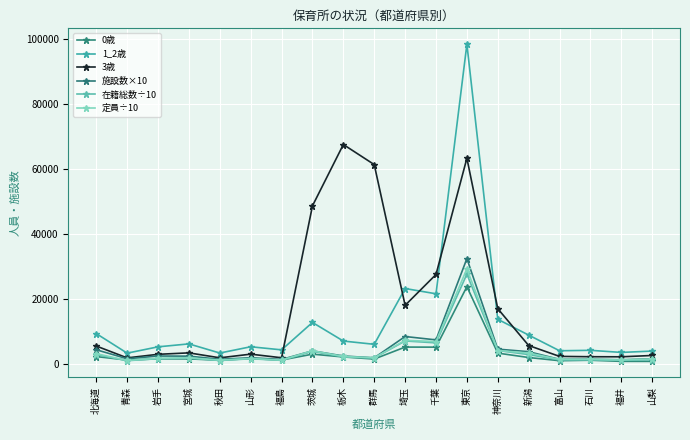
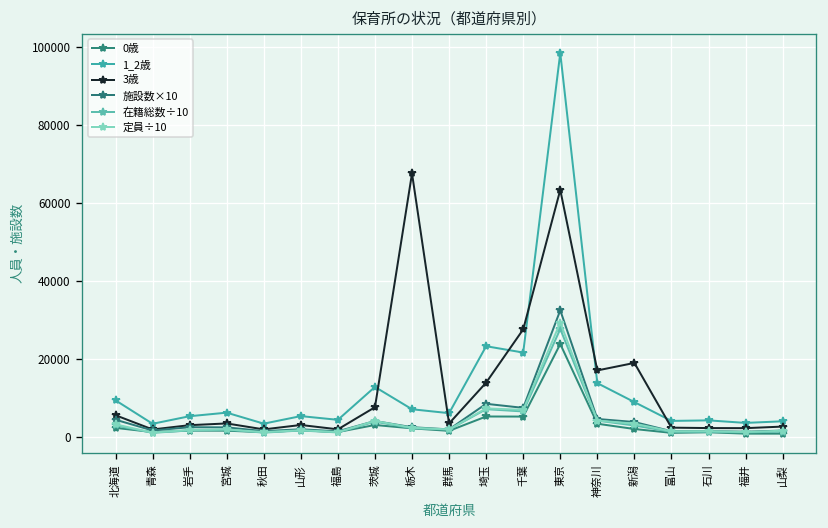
3歳, 茨城: 49000 -> 8000
3歳, 群馬: 61000 -> 3000
3歳, 埼玉: 18000 -> 14000
3歳, 新潟: 6000 -> 19000
